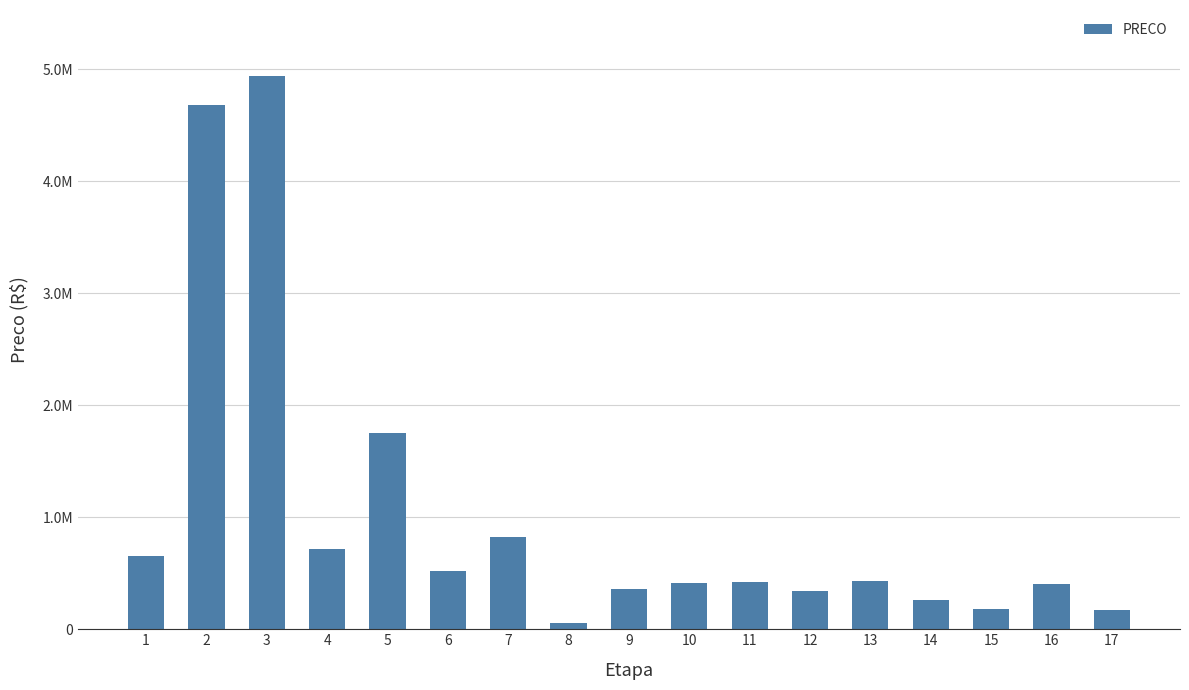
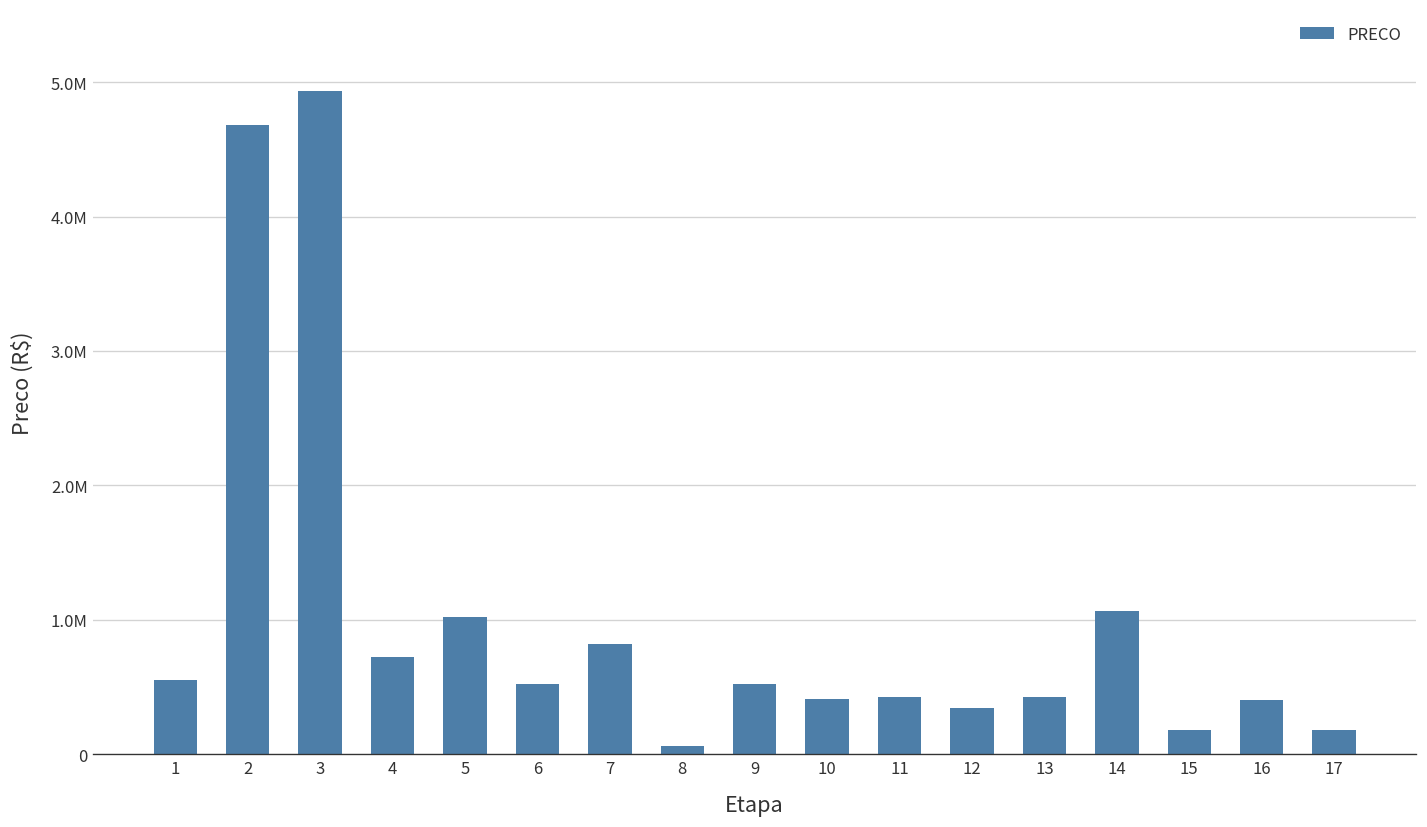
1: 660000 -> 550000
5: 1750000 -> 1020000
9: 360000 -> 520000
14: 260000 -> 1070000
